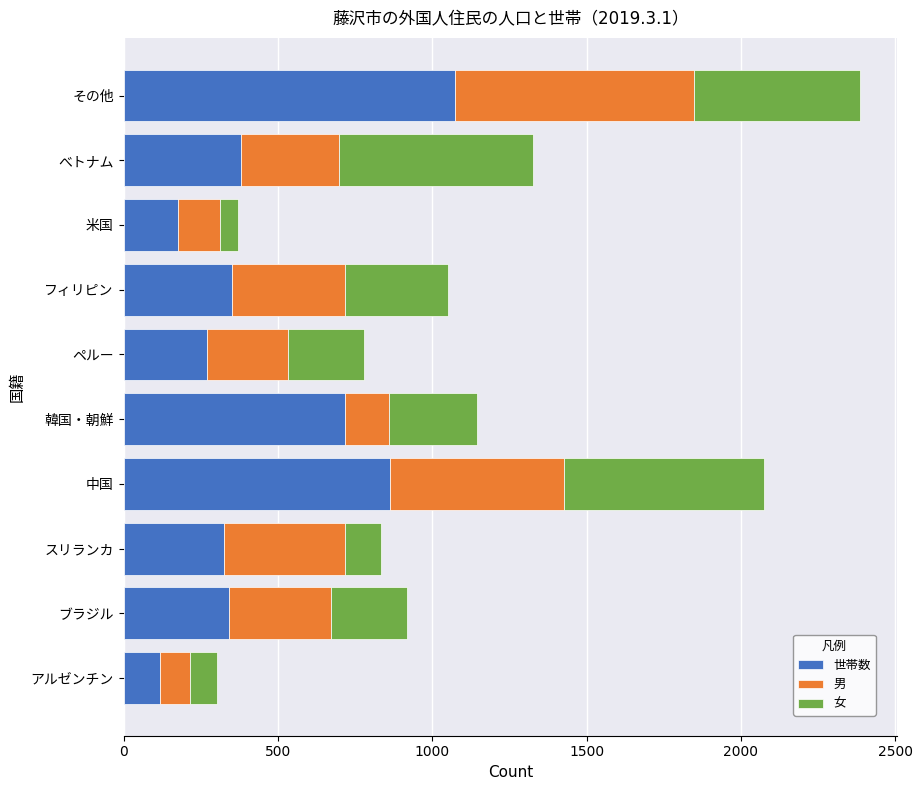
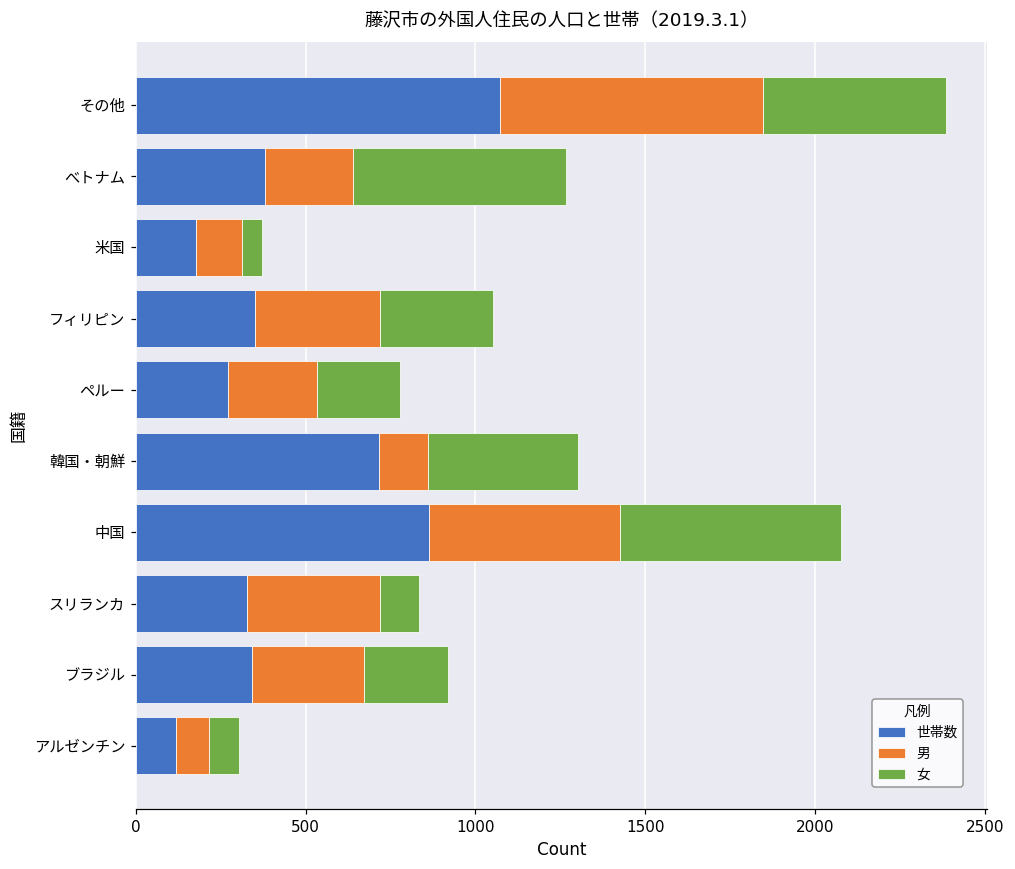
男, べトナム: 320 -> 260
女, 韓国・朝鮮: 280 -> 440
